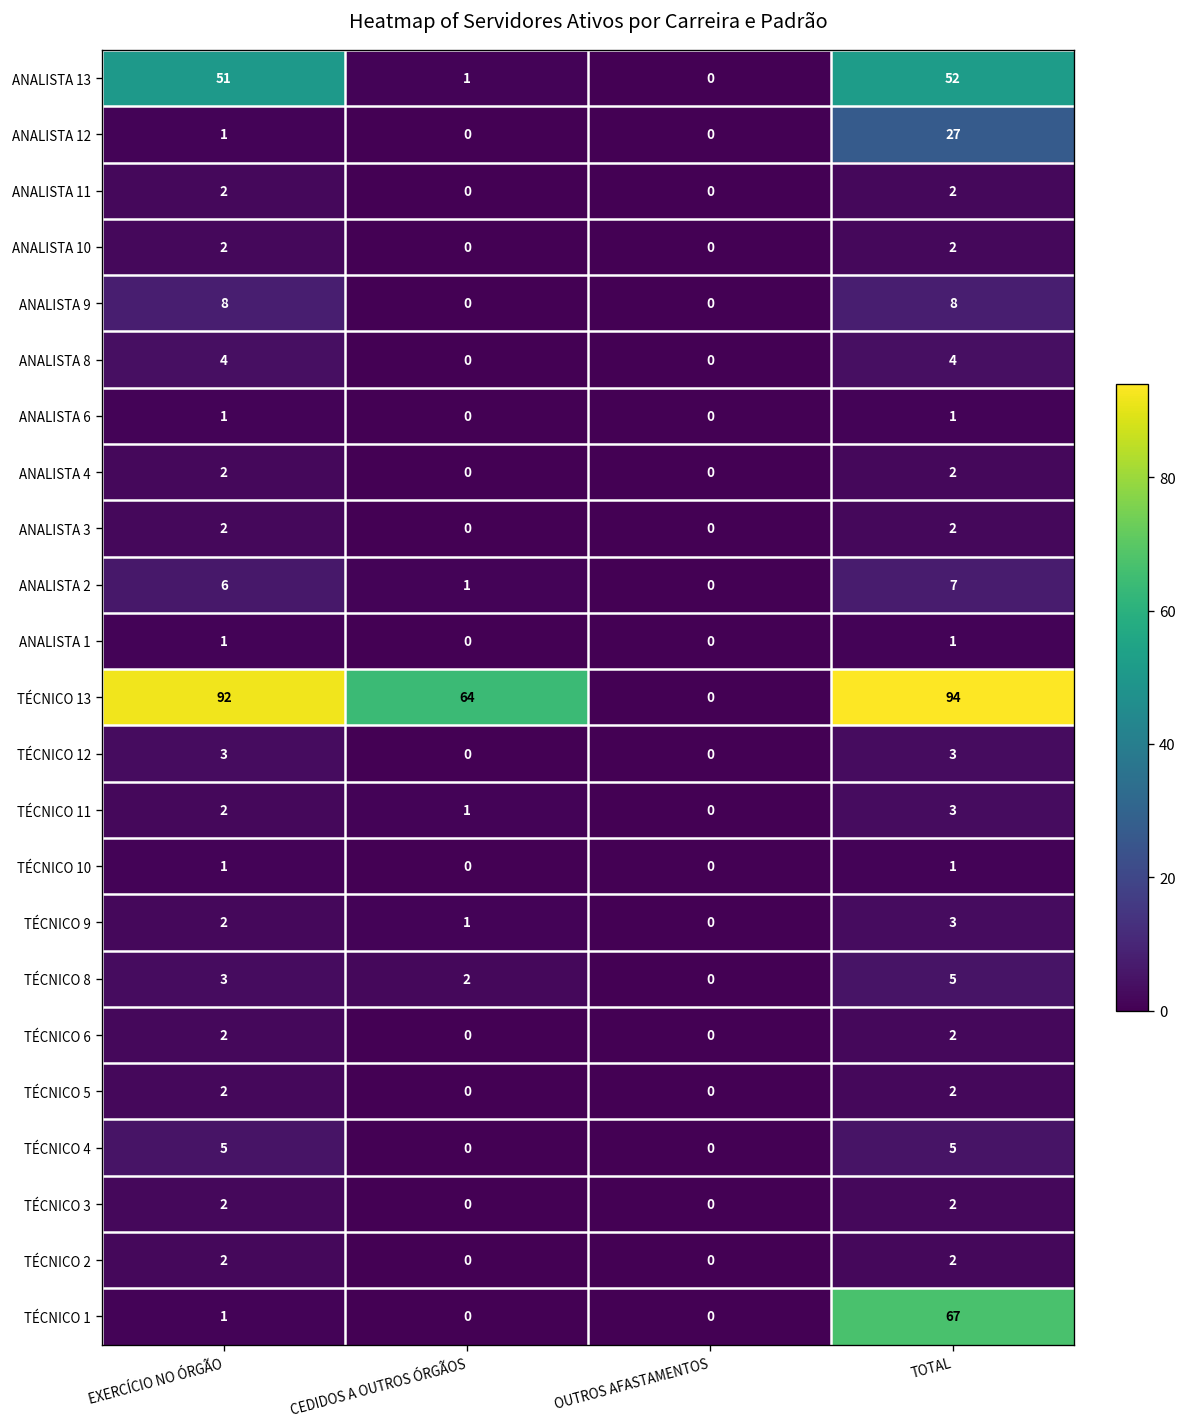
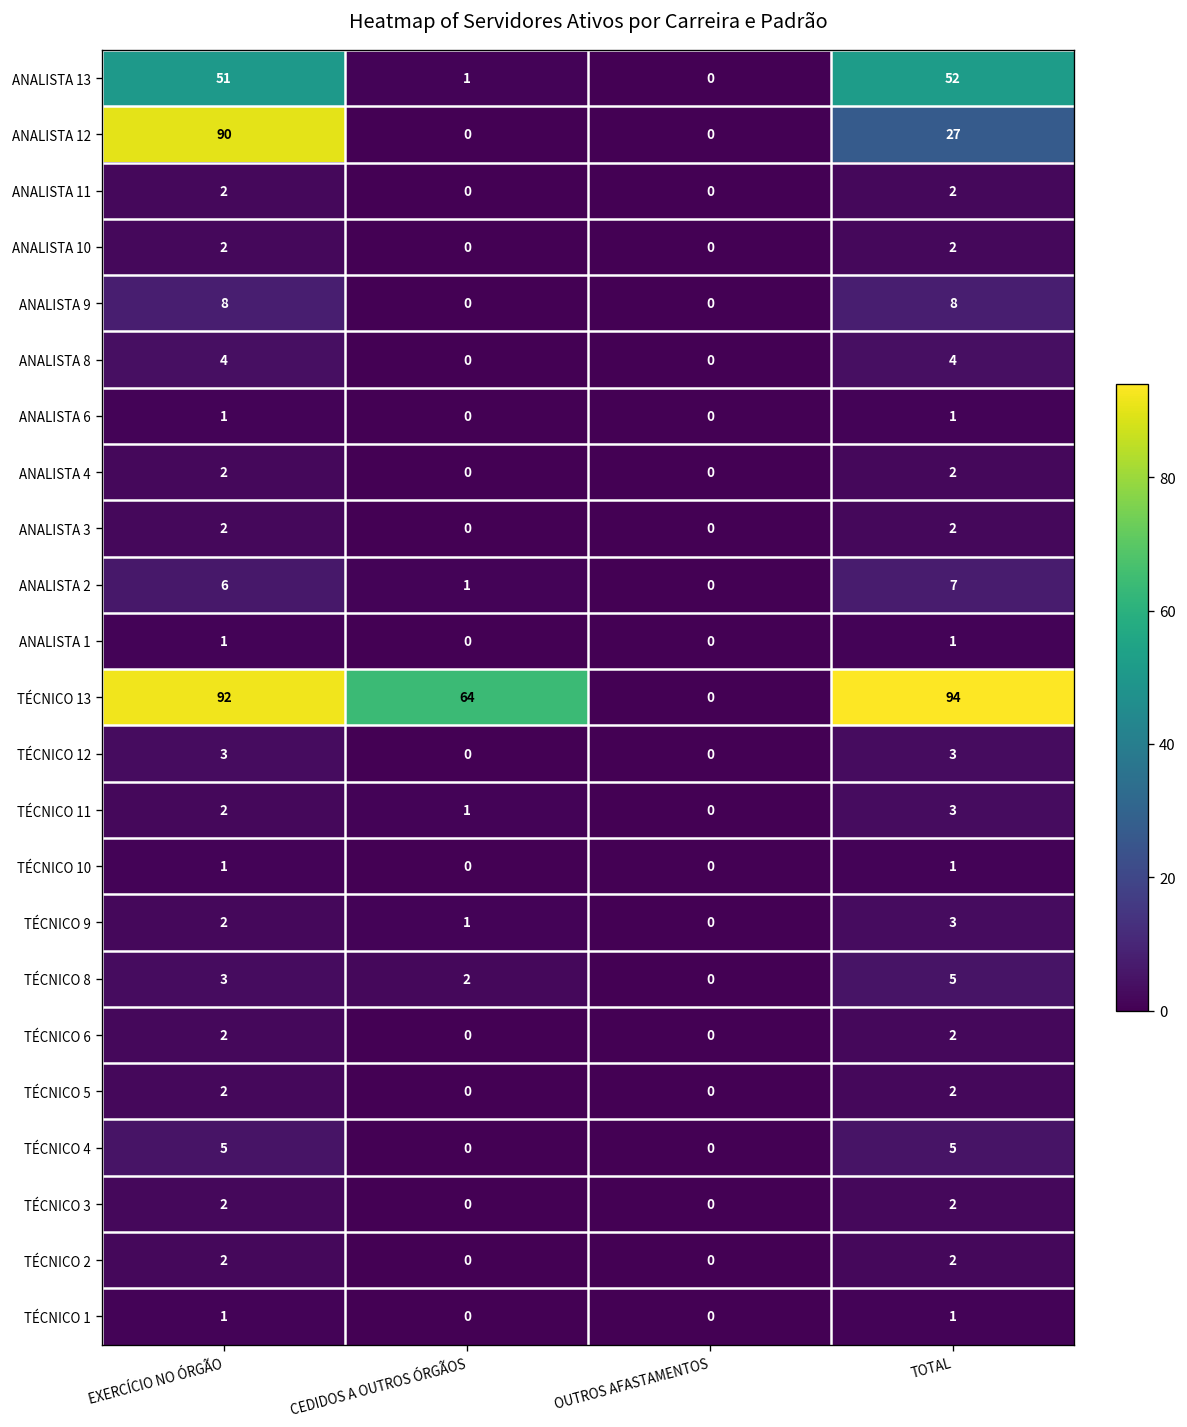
ANALISTA 12, EXERCÍCIO NO ÓRGÃO: 1 -> 90
TÉCNICO 1, TOTAL: 67 -> 1
